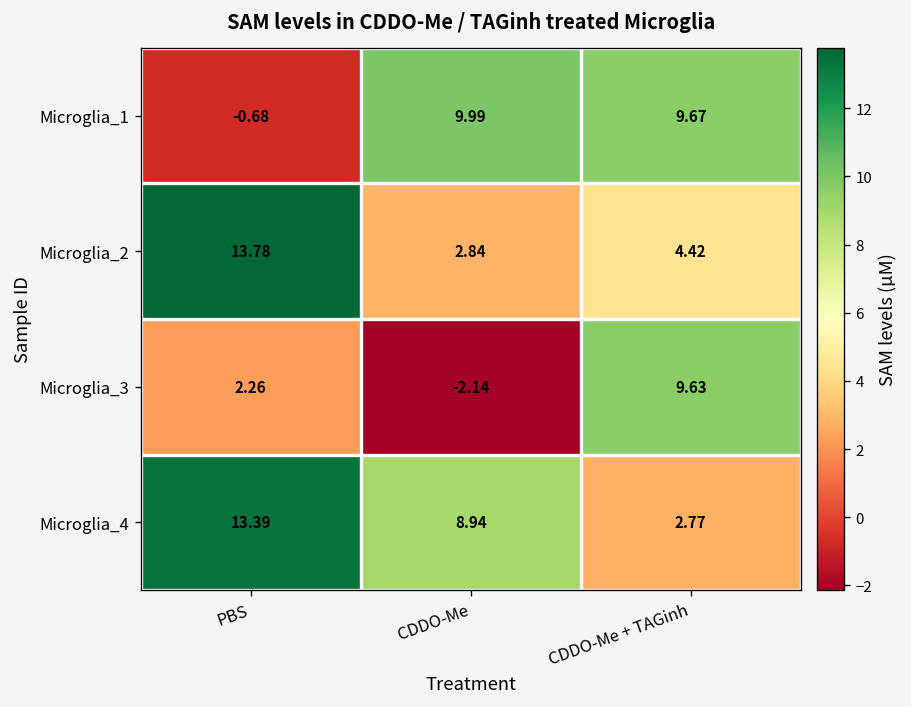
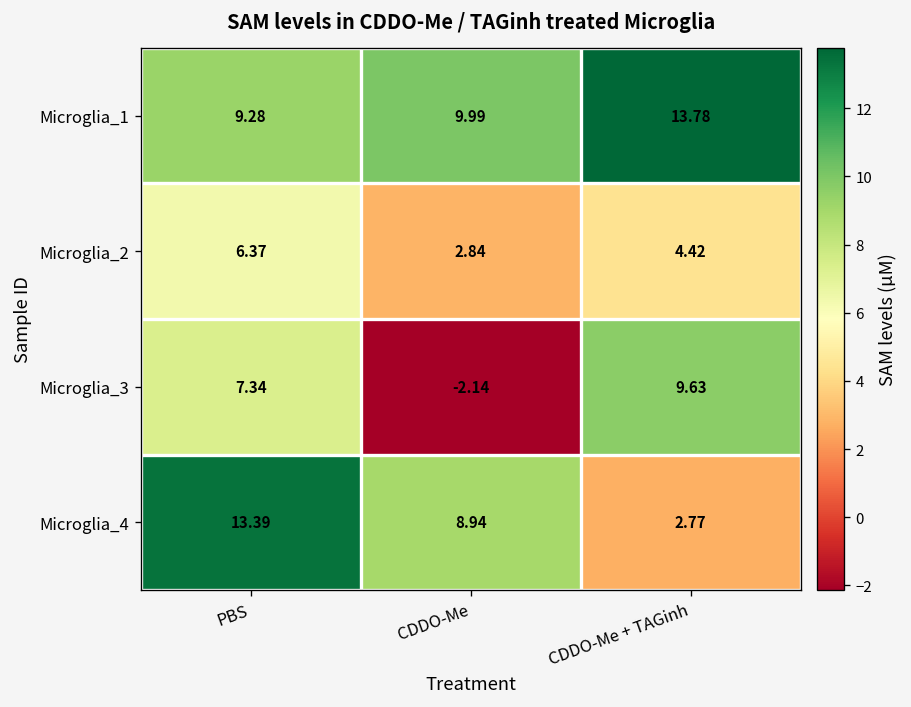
Microglia_1, PBS: -0.68 -> 9.28
Microglia_1, CDDO-Me + TAGinh: 9.67 -> 13.78
Microglia_2, PBS: 13.78 -> 6.37
Microglia_3, PBS: 2.26 -> 7.34
